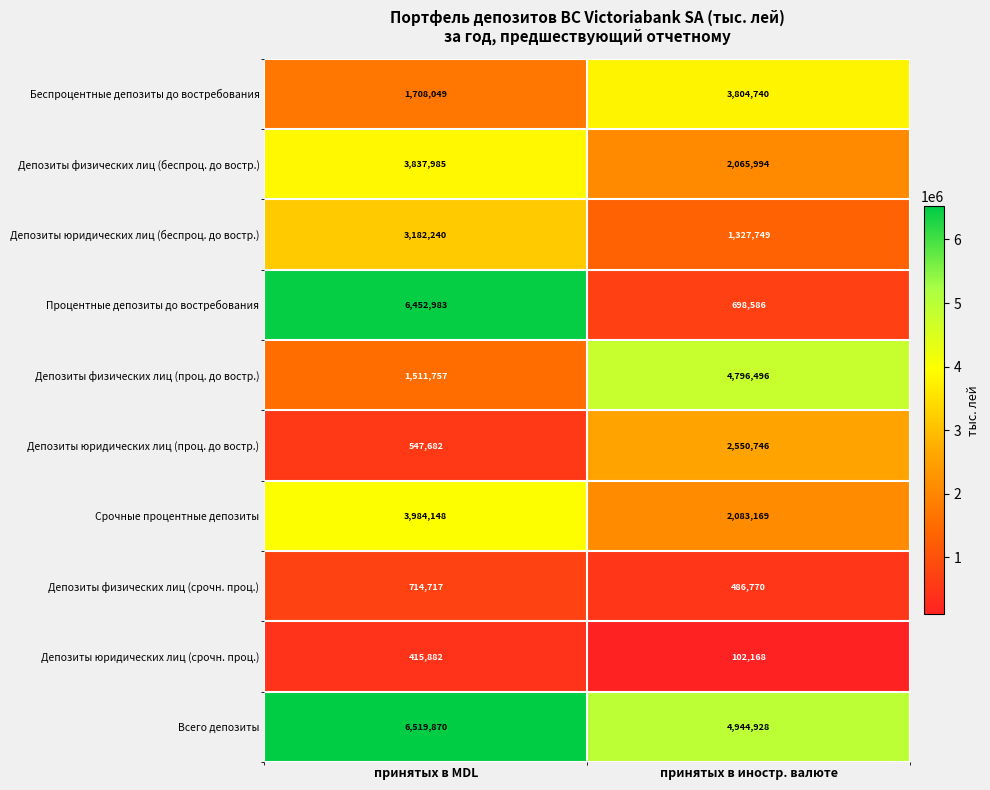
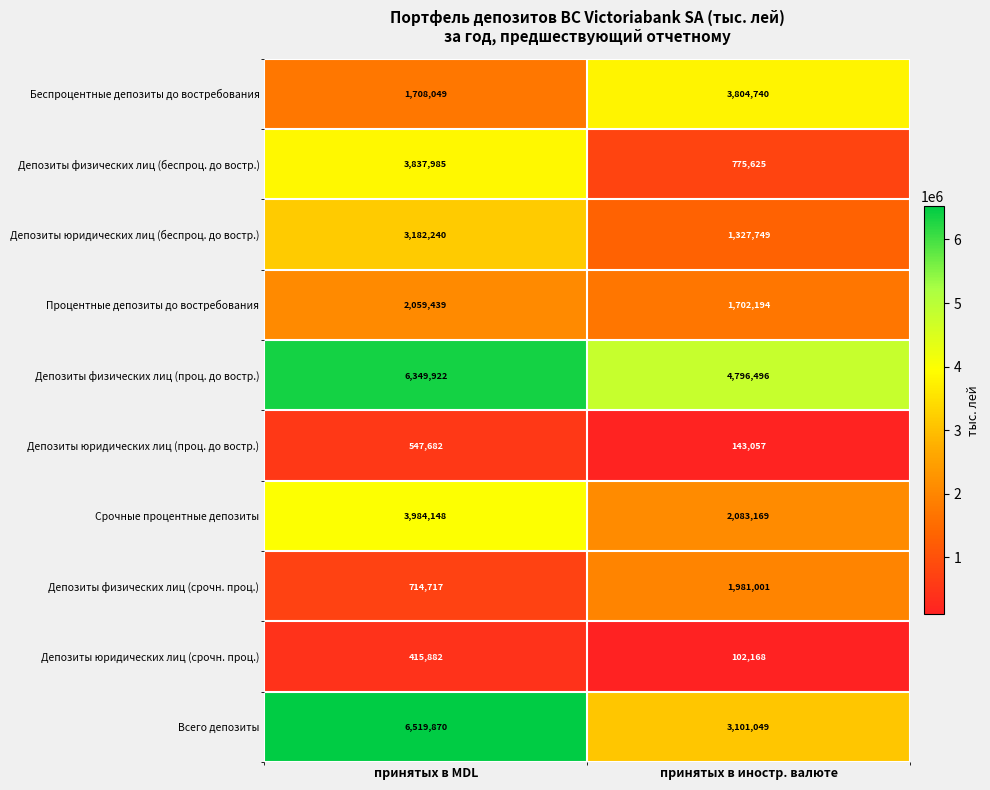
Депозиты физических лиц (беспроц. до востр.), принятых в иностр. валюте: 2,065,994 -> 775,625
Процентные депозиты до востребования, принятых в MDL: 6,452,983 -> 2,059,439
Процентные депозиты до востребования, принятых в иностр. валюте: 698,586 -> 1,702,194
Депозиты физических лиц (проц. до востр.), принятых в MDL: 1,511,757 -> 6,349,922
Депозиты юридических лиц (проц. до востр.), принятых в иностр. валюте: 2,550,746 -> 143,057
Депозиты физических лиц (срочн. проц.), принятых в иностр. валюте: 486,770 -> 1,981,001
Всего депозиты, принятых в иностр. валюте: 4,944,928 -> 3,101,049
